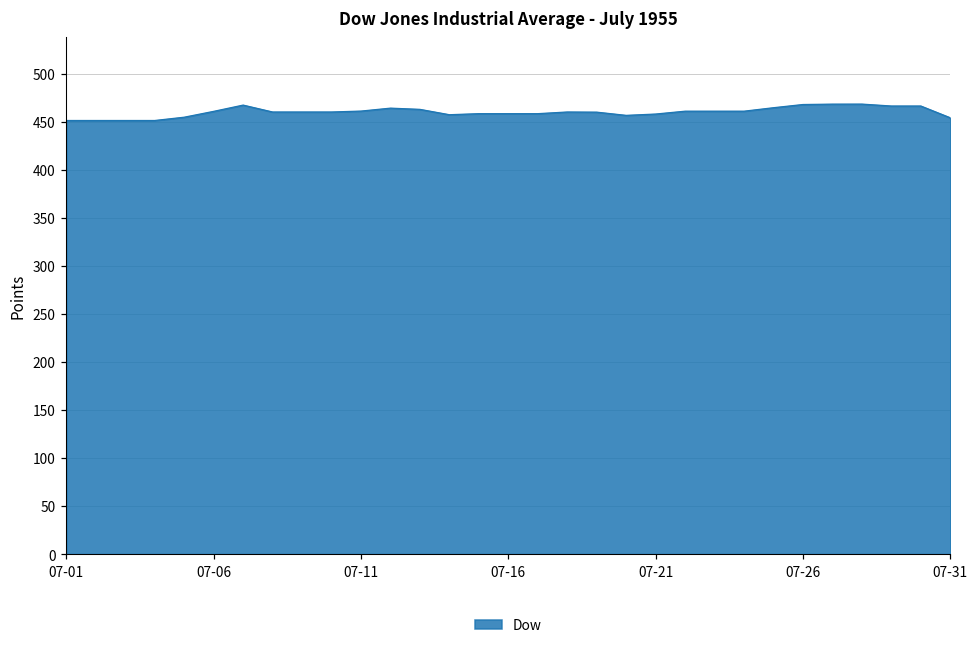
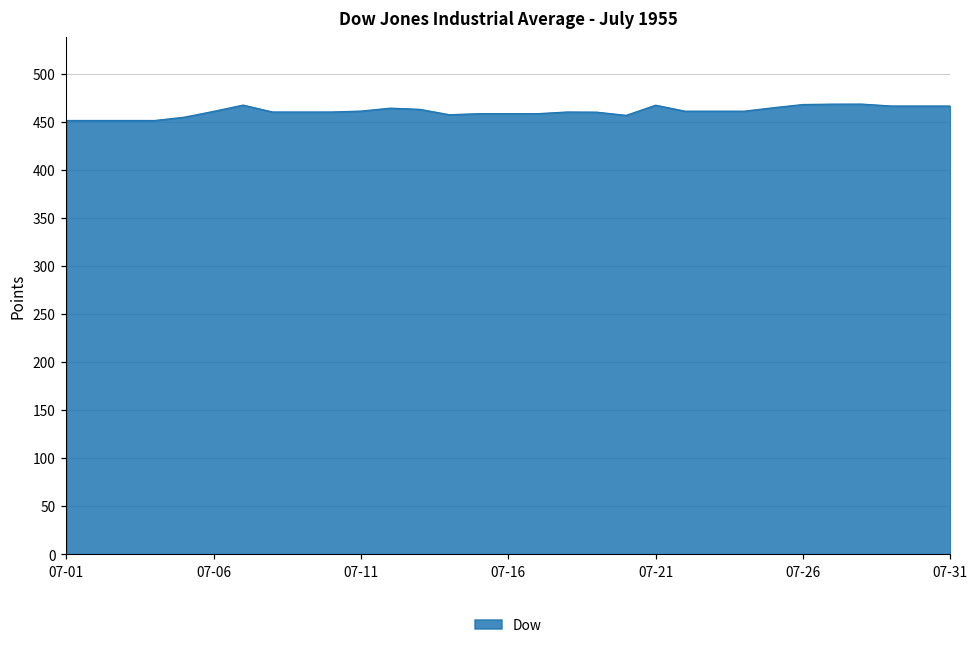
07-21: 460 -> 470
07-31: 450 -> 470
